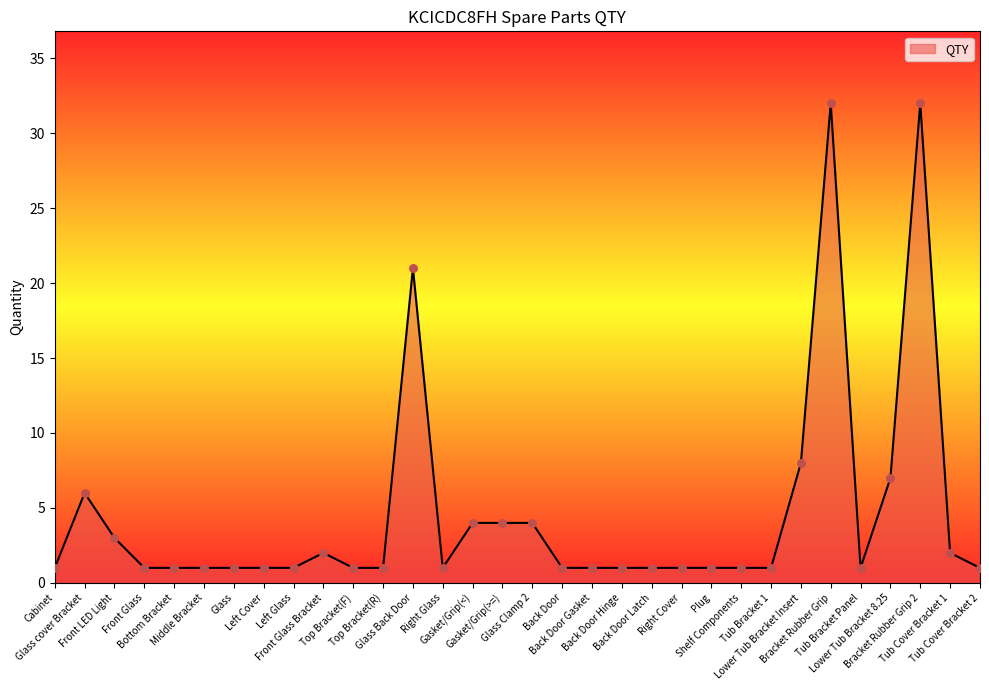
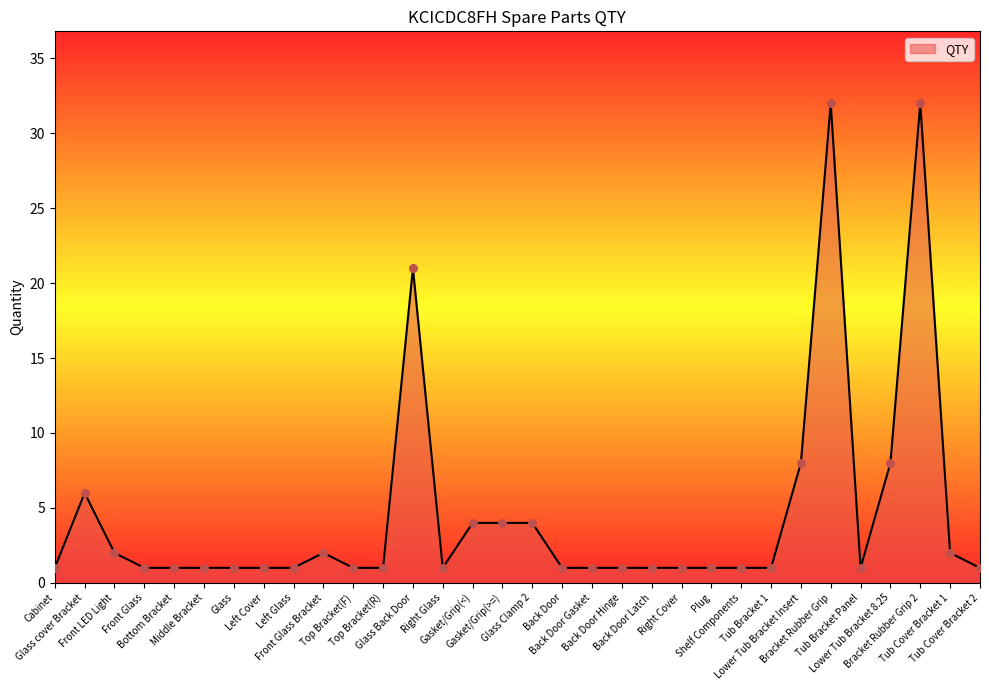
Front LED Light: 3 -> 2
Lower Tub Bracket 8.25: 7 -> 8
